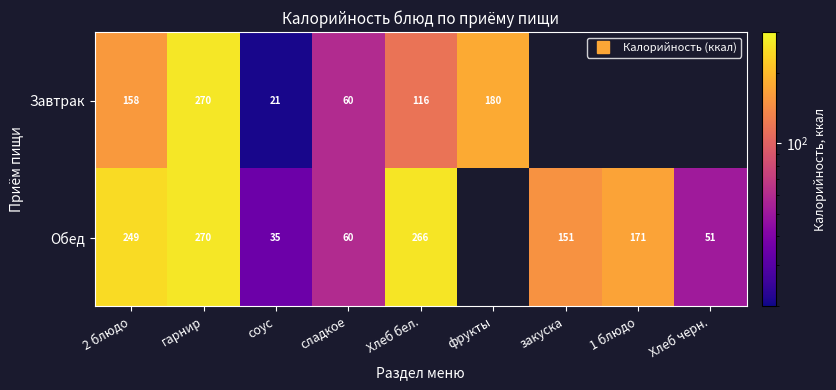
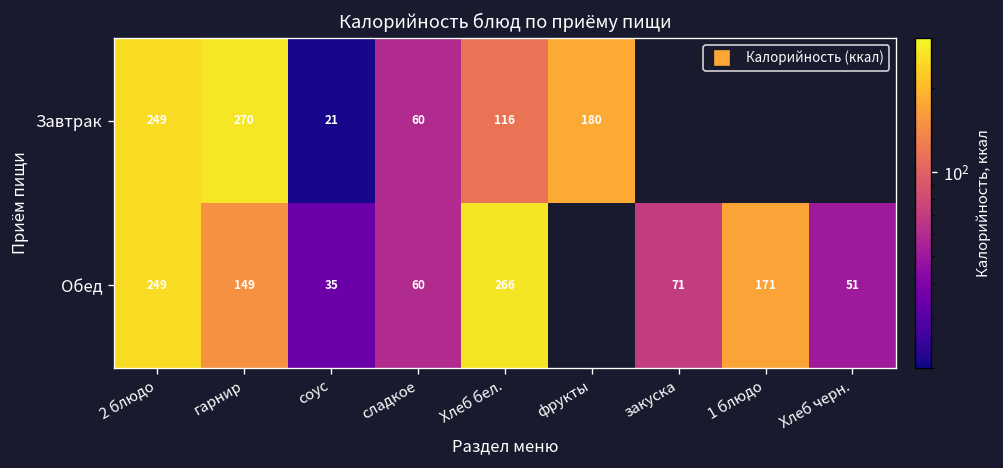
Завтрак, 2 блюдо: 158 -> 249
Обед, гарнир: 270 -> 149
Обед, закуска: 151 -> 71
